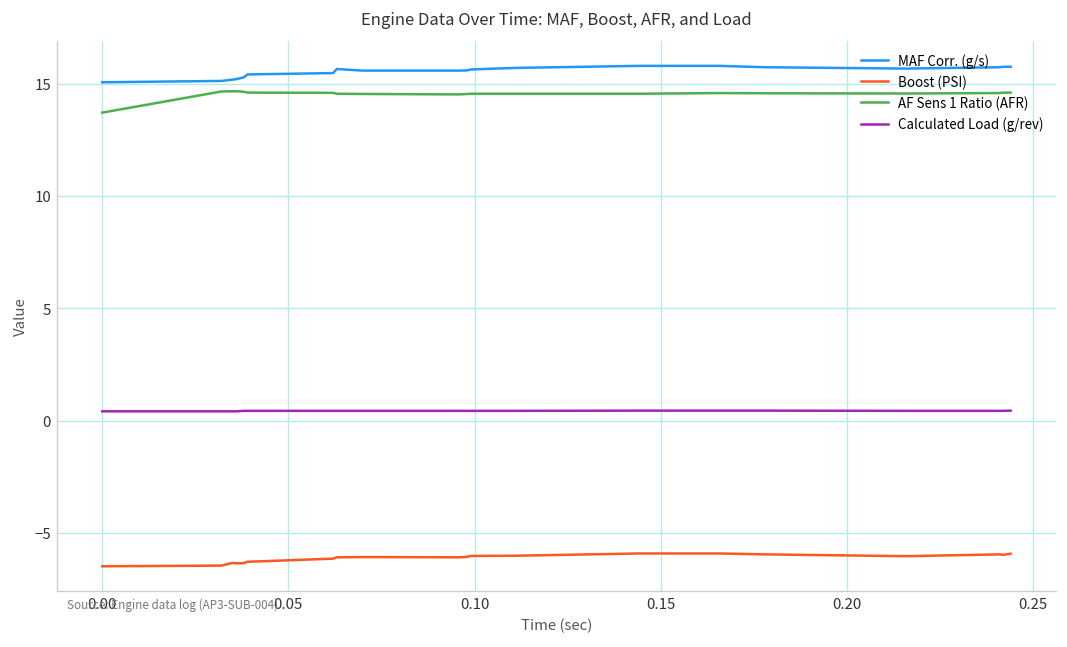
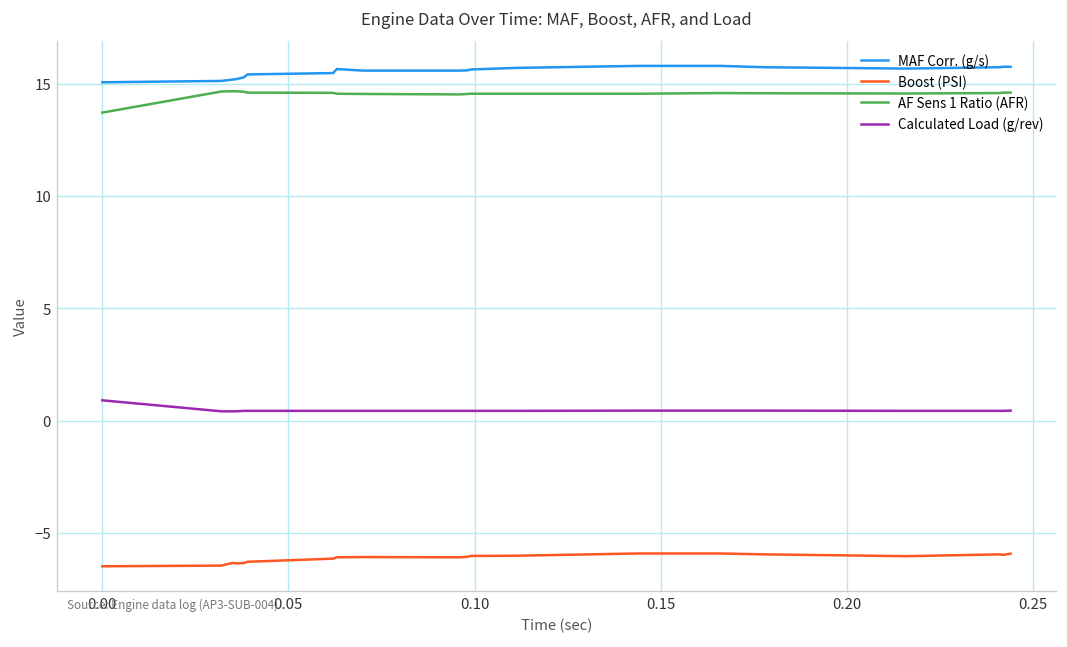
Calculated Load (g/rev), 0.00: 0.4 -> 0.9
